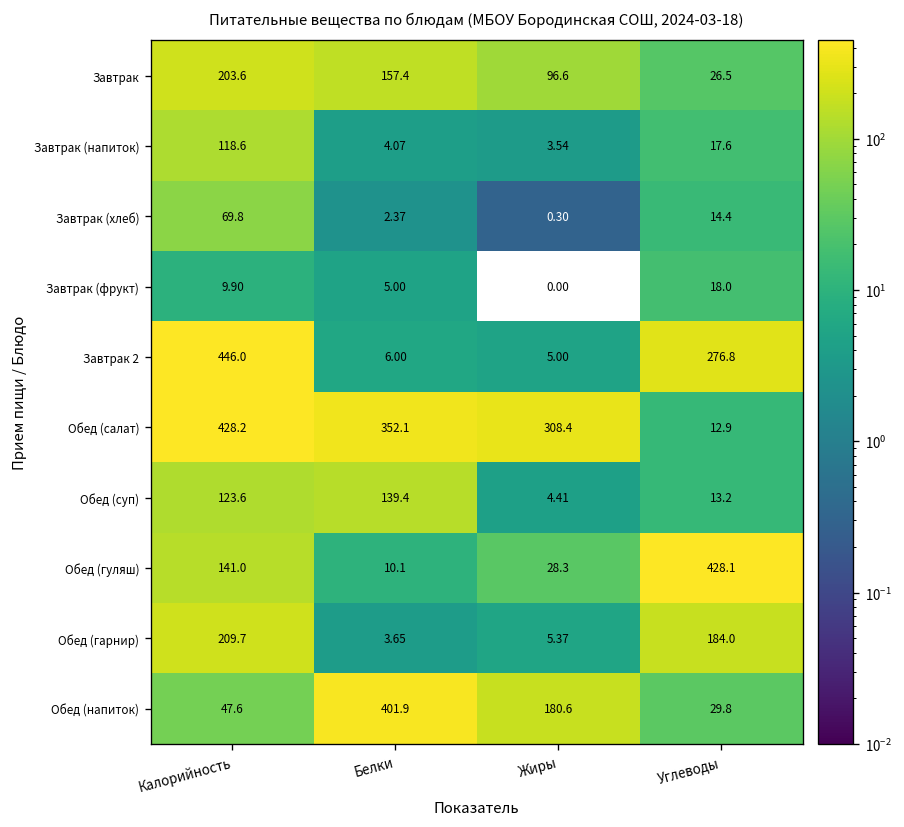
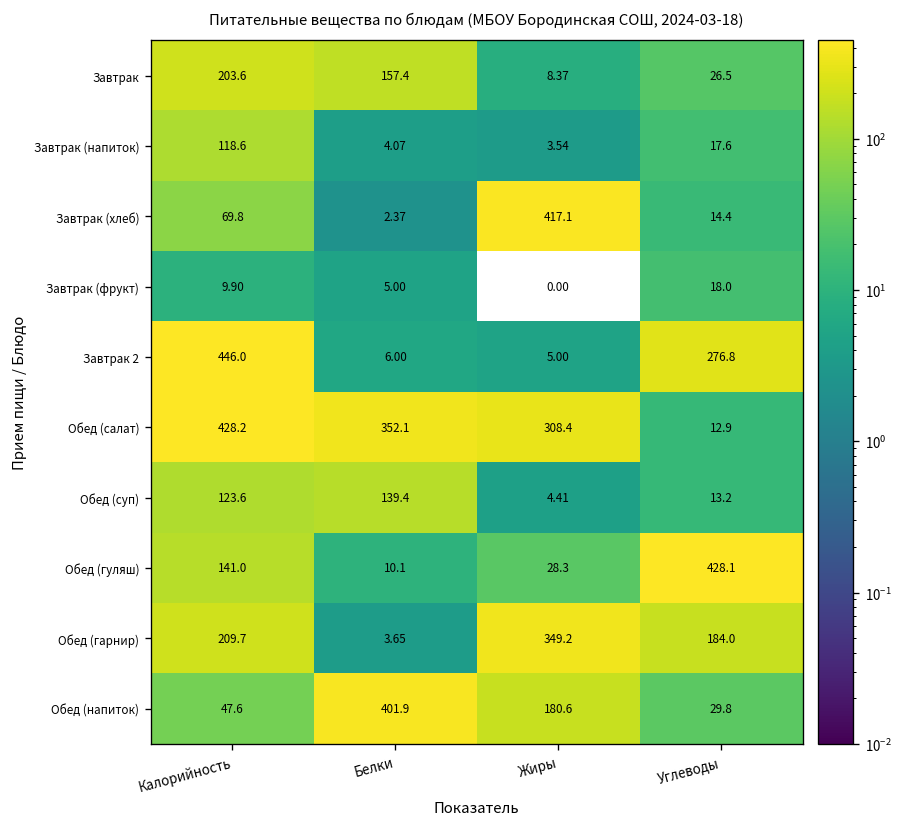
Завтрак, Жиры: 96.6 -> 8.37
Завтрак (хлеб), Жиры: 0.30 -> 417.1
Обед (гарнир), Жиры: 5.37 -> 349.2
